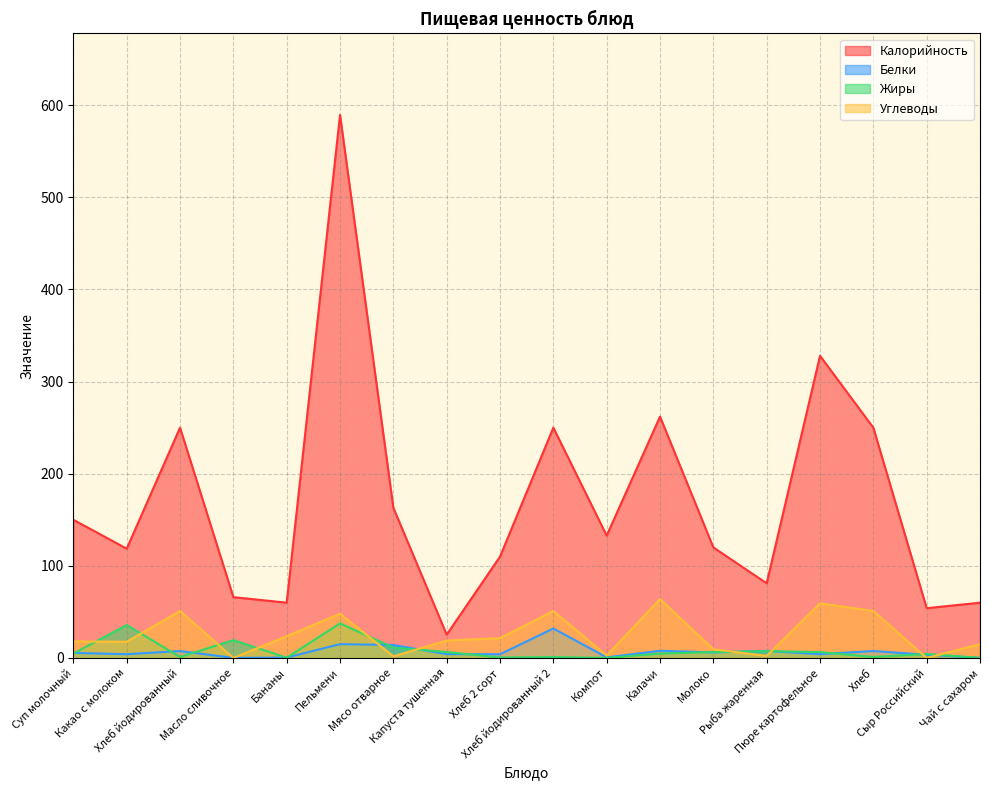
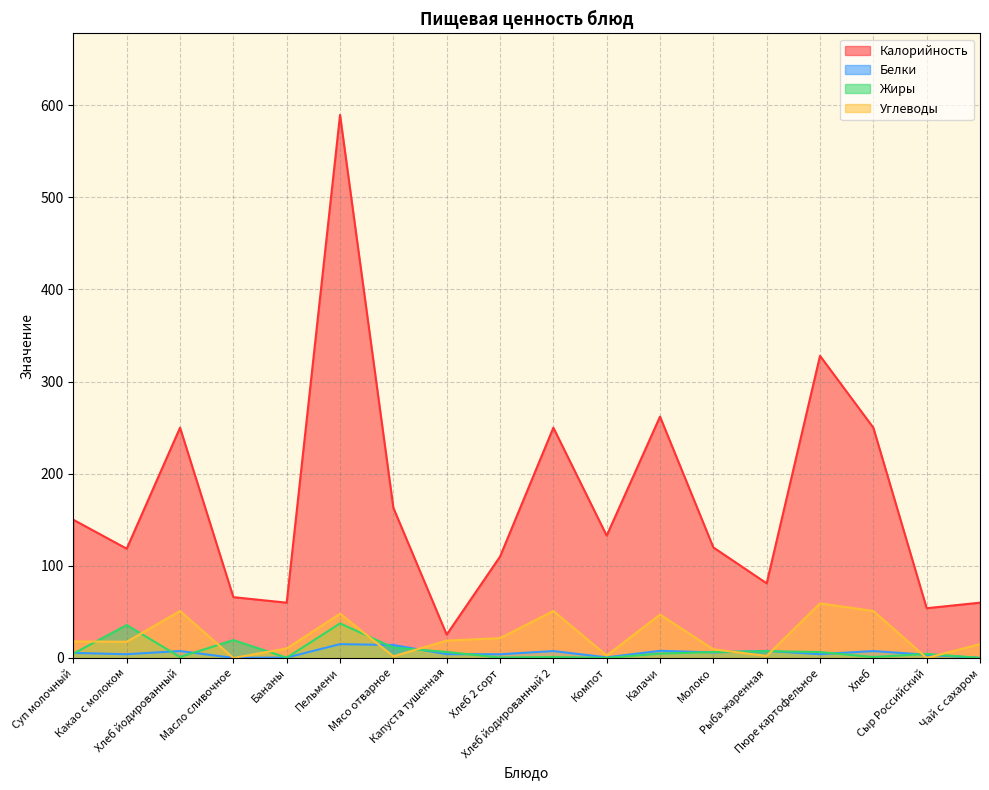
Углеводы, Бананы: 20 -> 10
Белки, Хлеб йодированный 2: 30 -> 10
Углеводы, Калачи: 60 -> 50
